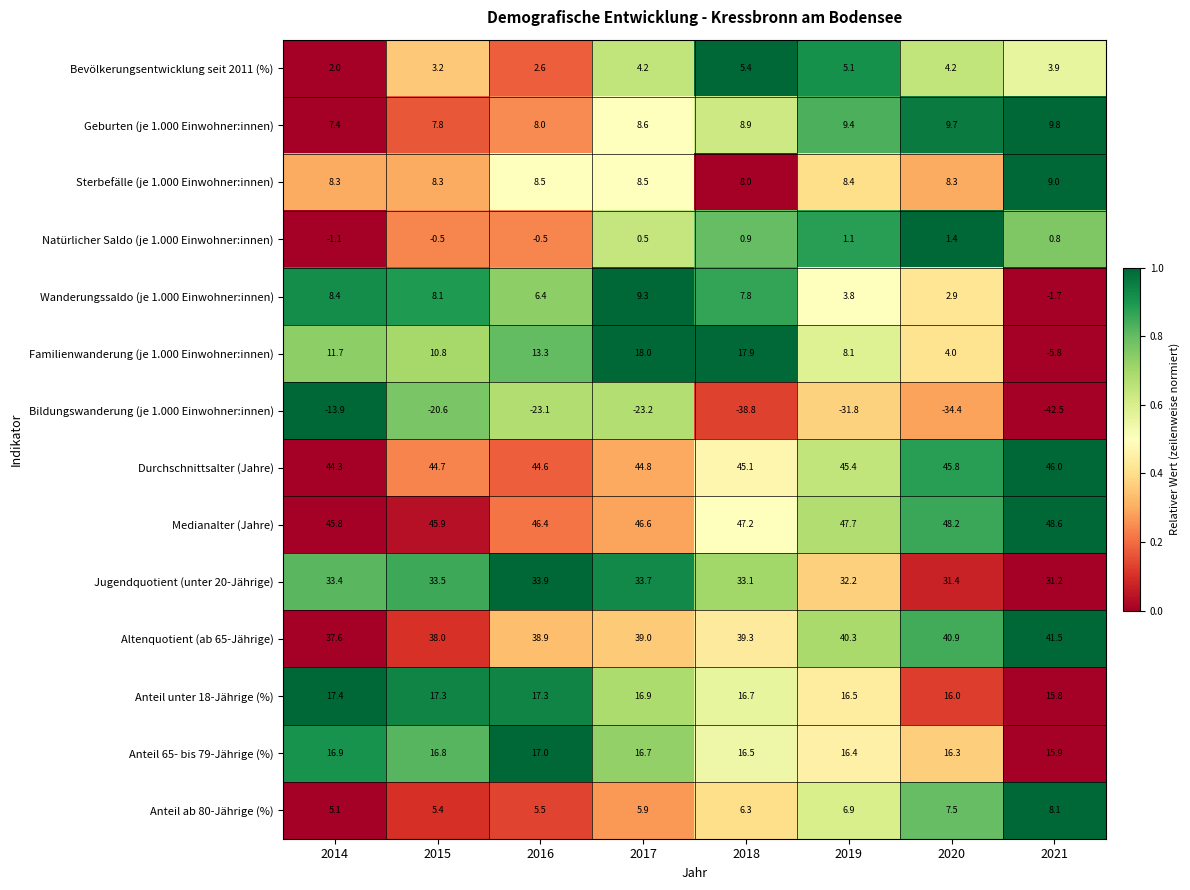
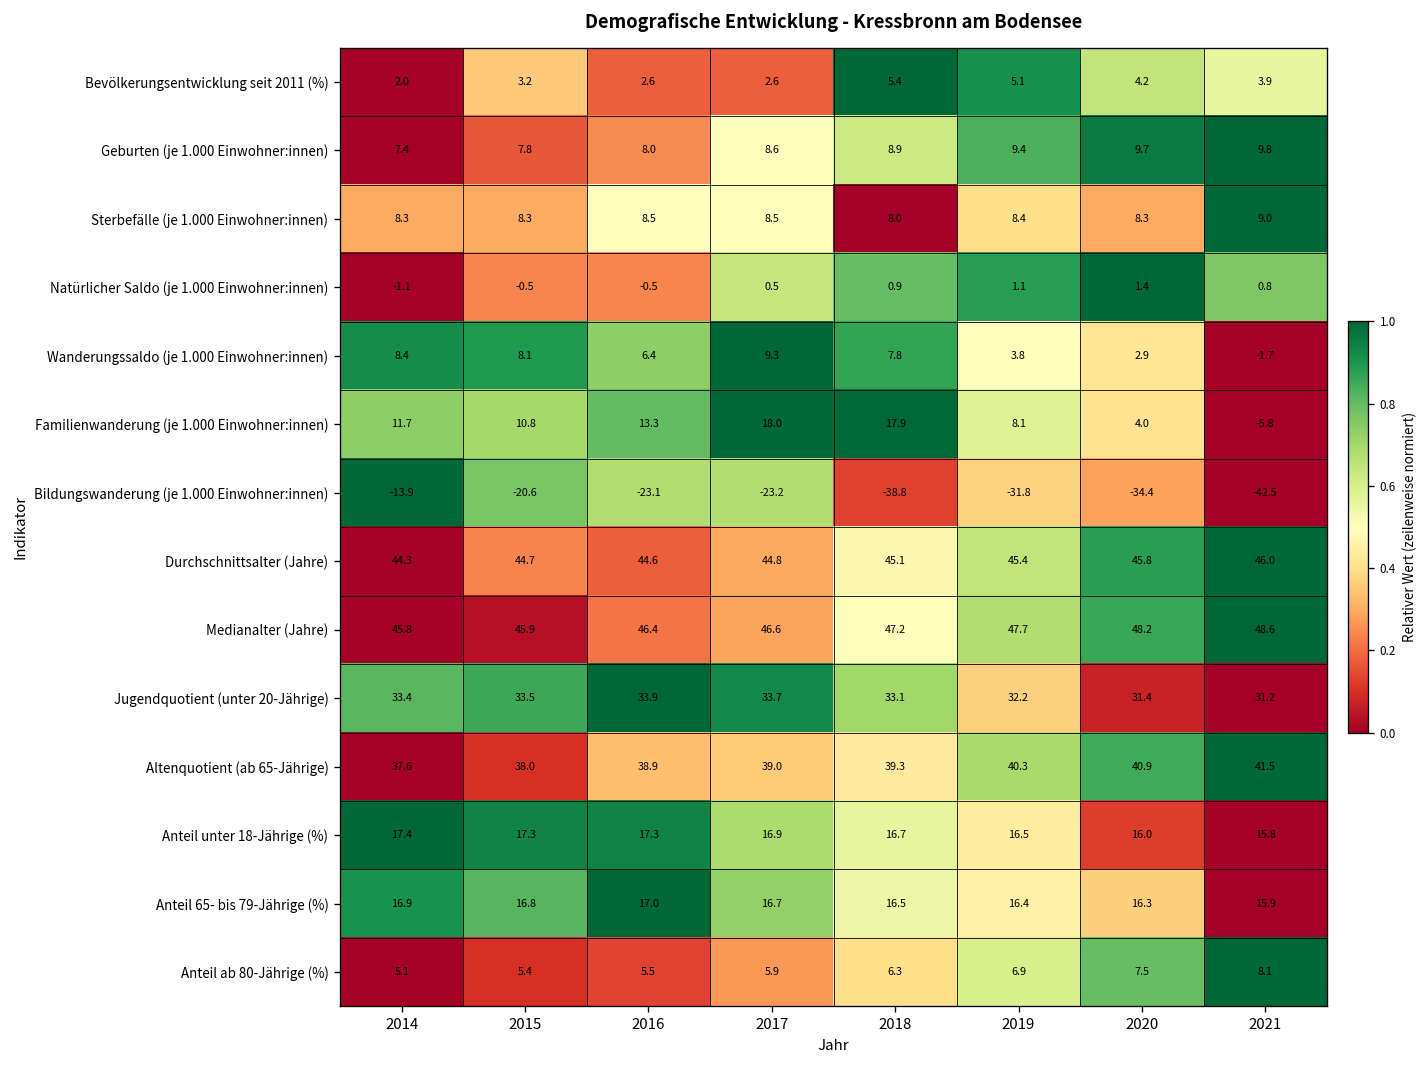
Bevölkerungsentwicklung seit 2011 (%), 2017: 4.2 -> 2.6
